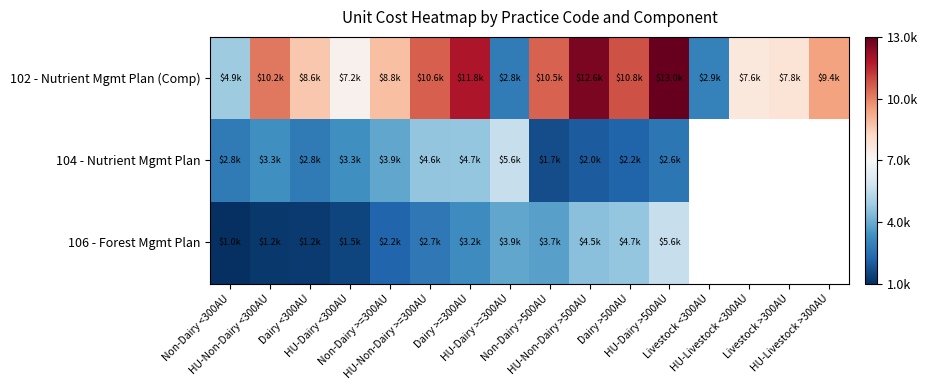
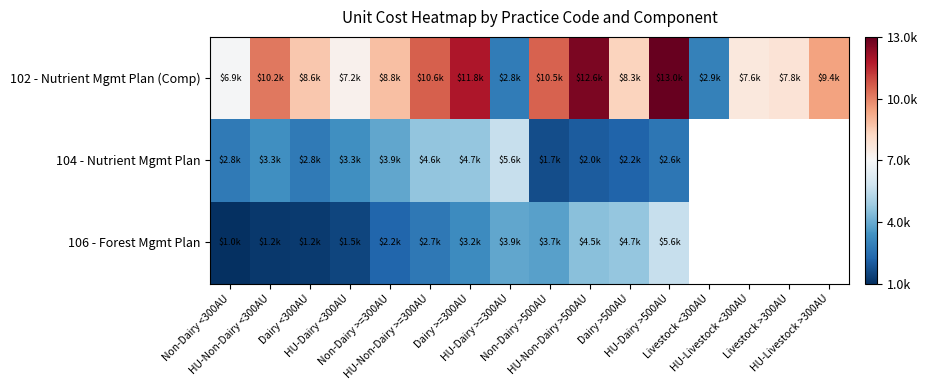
102 - Nutrient Mgmt Plan (Comp), Non-Dairy <300AU: $4.9k -> $6.9k
102 - Nutrient Mgmt Plan (Comp), Dairy >500AU: $10.8k -> $8.3k
